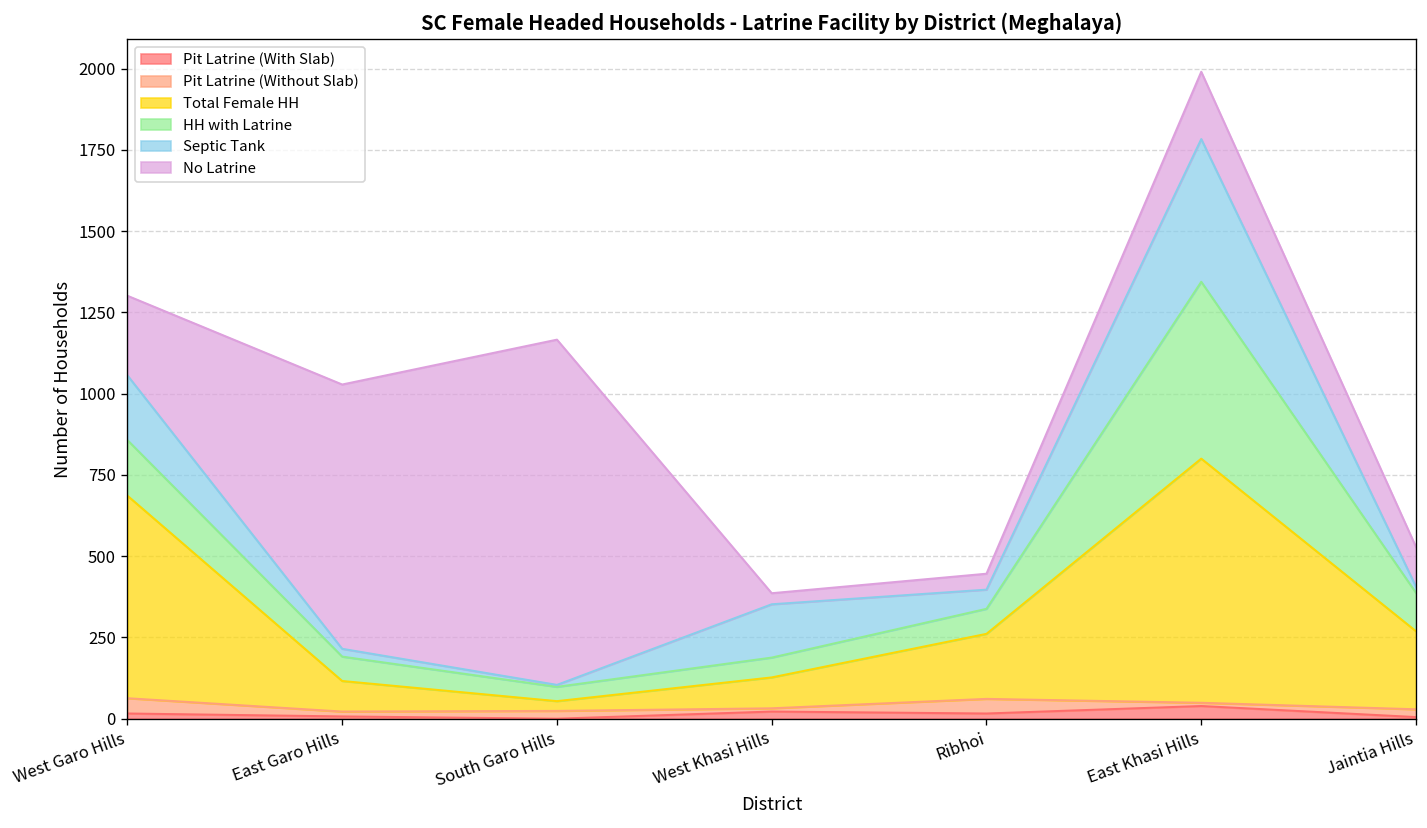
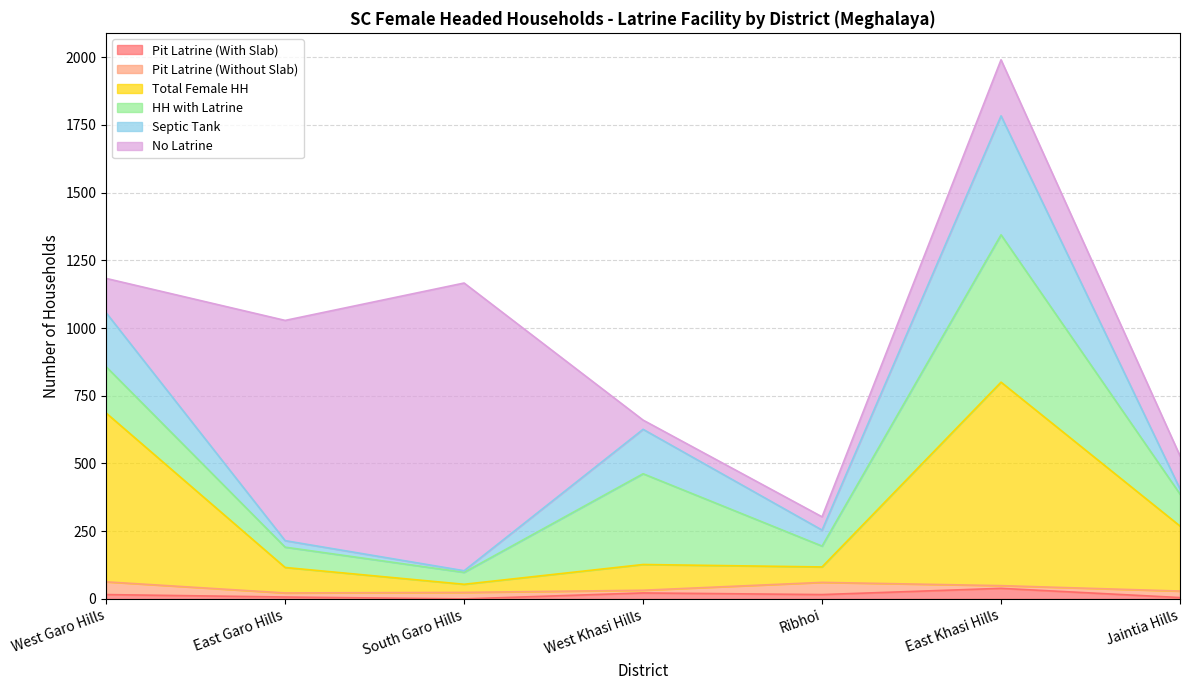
No Latrine, West Garo Hills: 250 -> 130
HH with Latrine, West Khasi Hills: 60 -> 340
Total Female HH, Ribhoi: 200 -> 60
